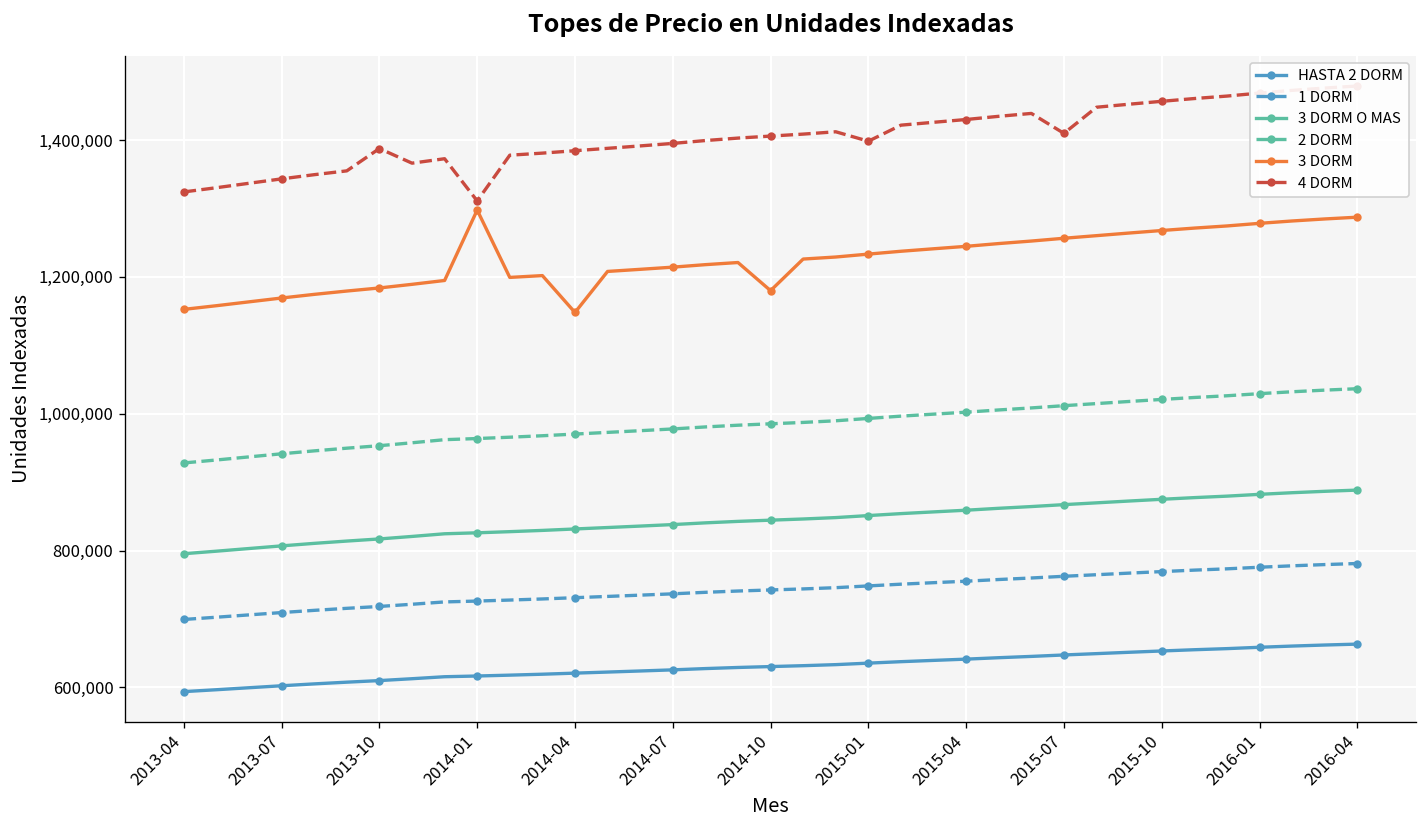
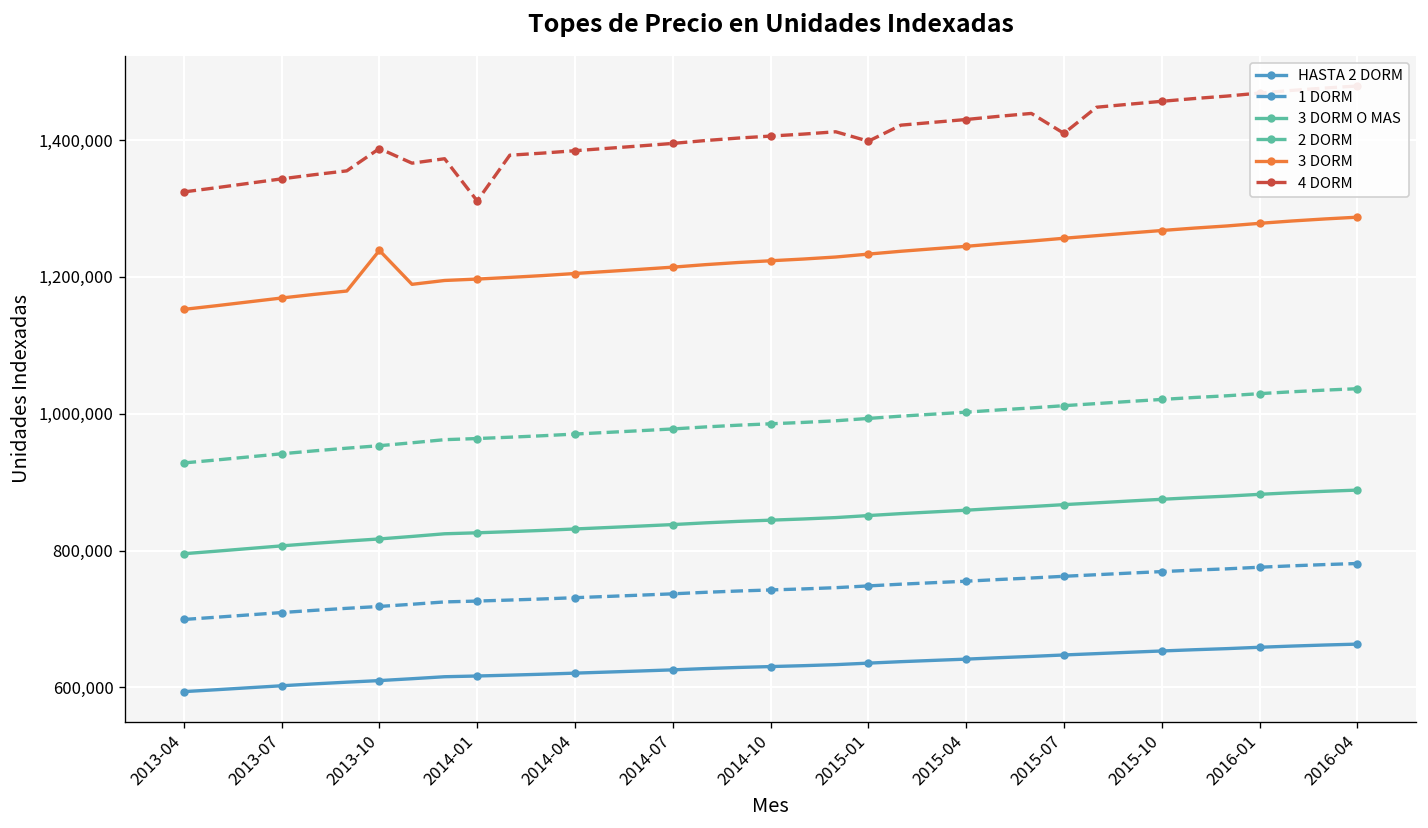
3 DORM, 2013-10: 1,180,000 -> 1,240,000
3 DORM, 2014-01: 1,300,000 -> 1,200,000
3 DORM, 2014-04: 1,150,000 -> 1,200,000
3 DORM, 2014-10: 1,180,000 -> 1,220,000
